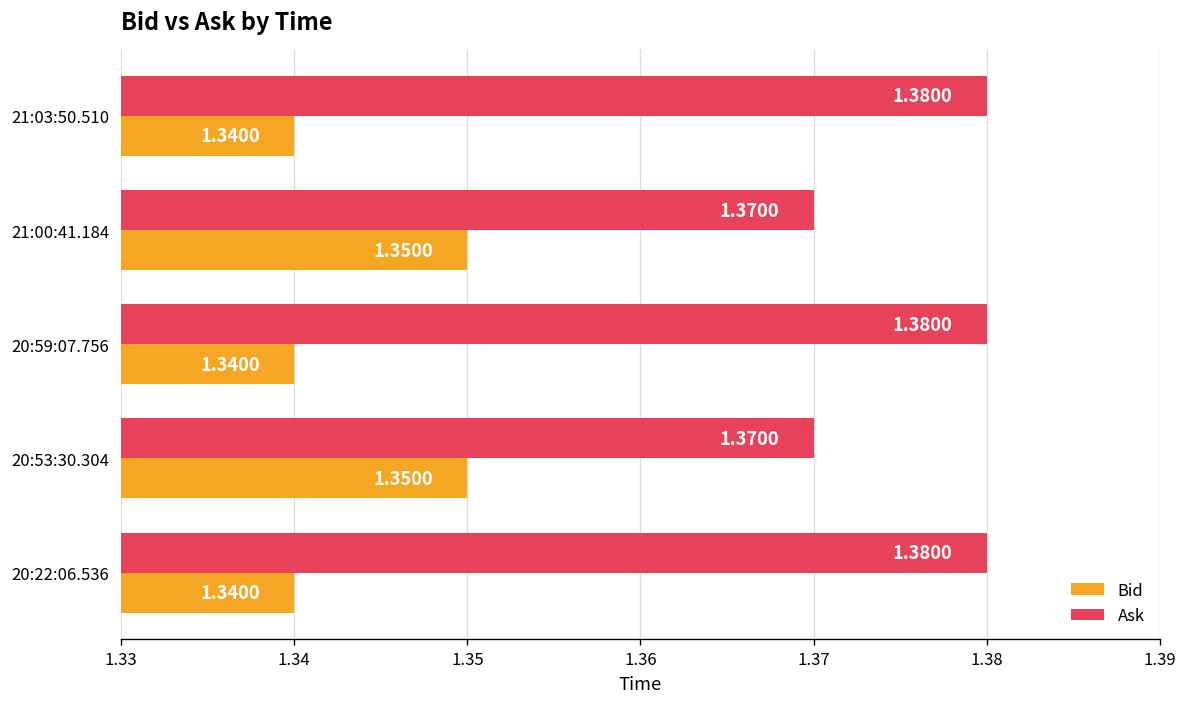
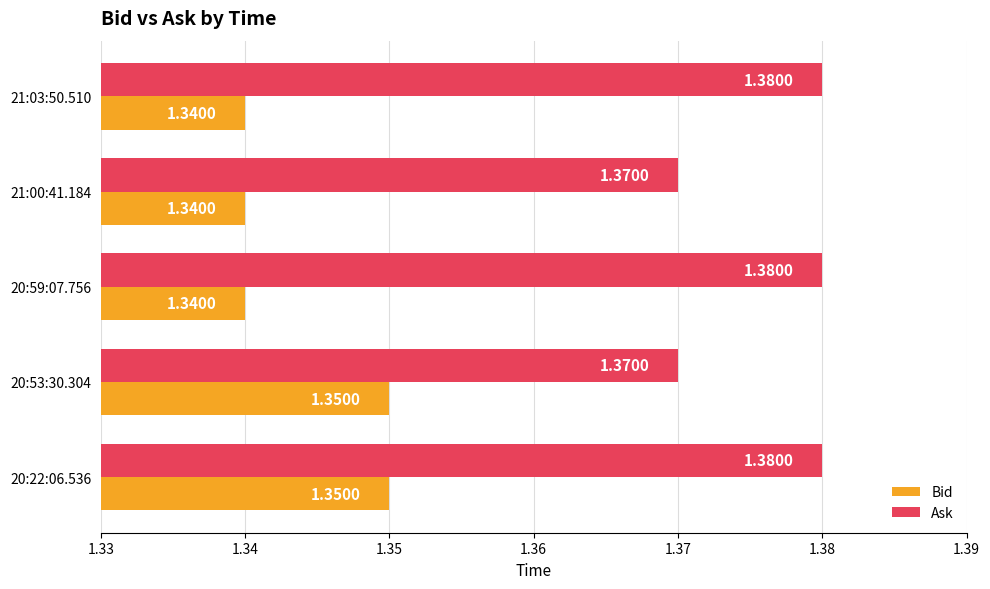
Bid, 21:00:41.184: 1.3500 -> 1.3400
Bid, 20:22:06.536: 1.3400 -> 1.3500
